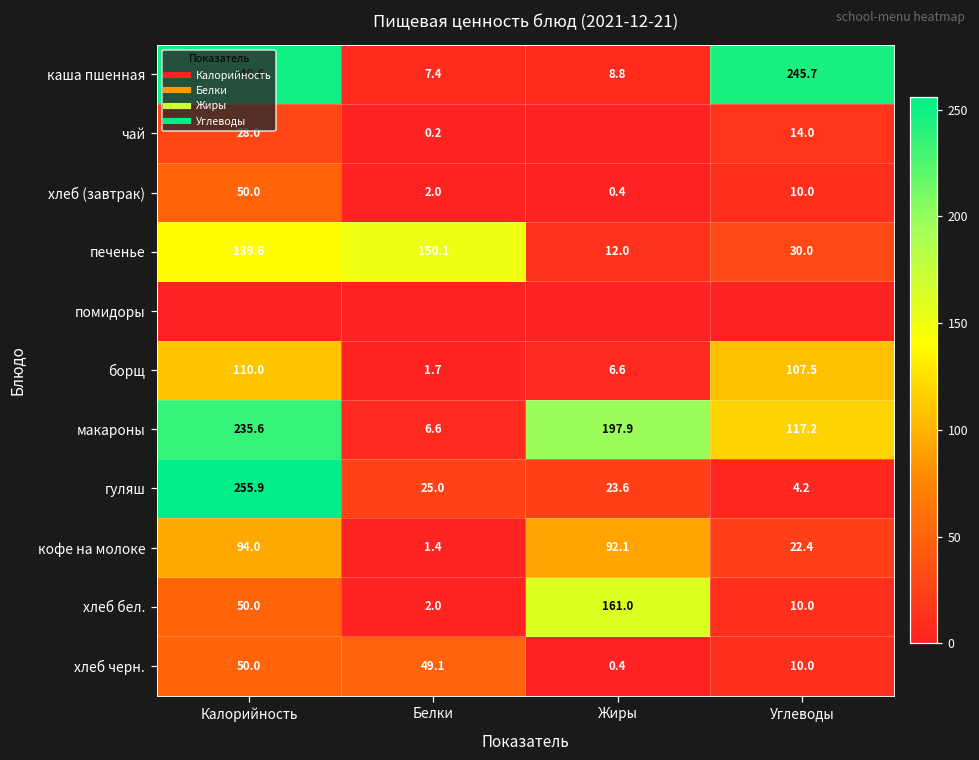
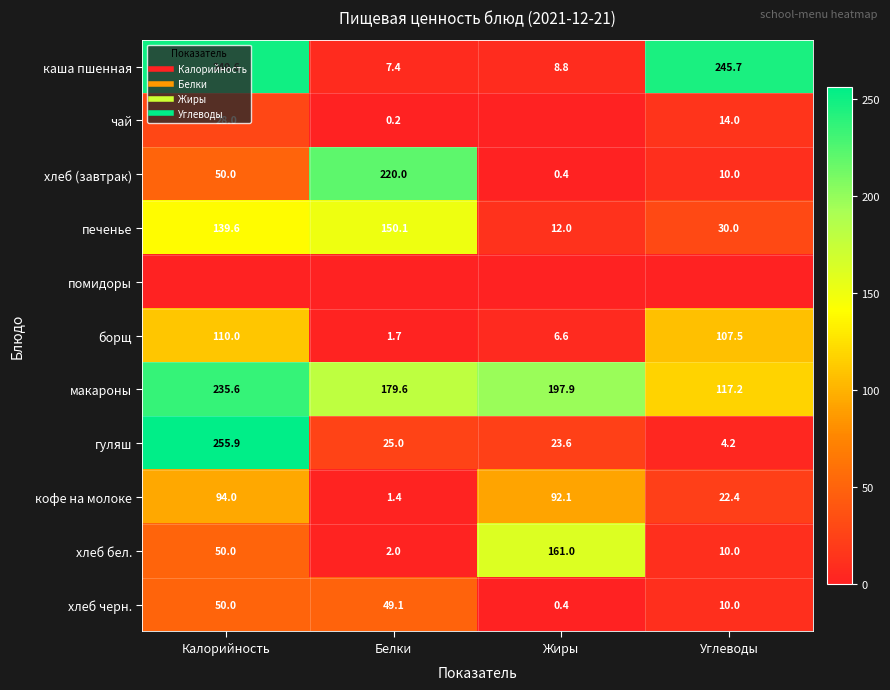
хлеб (завтрак), Белки: 2.0 -> 220.0
макароны, Белки: 6.6 -> 179.6
